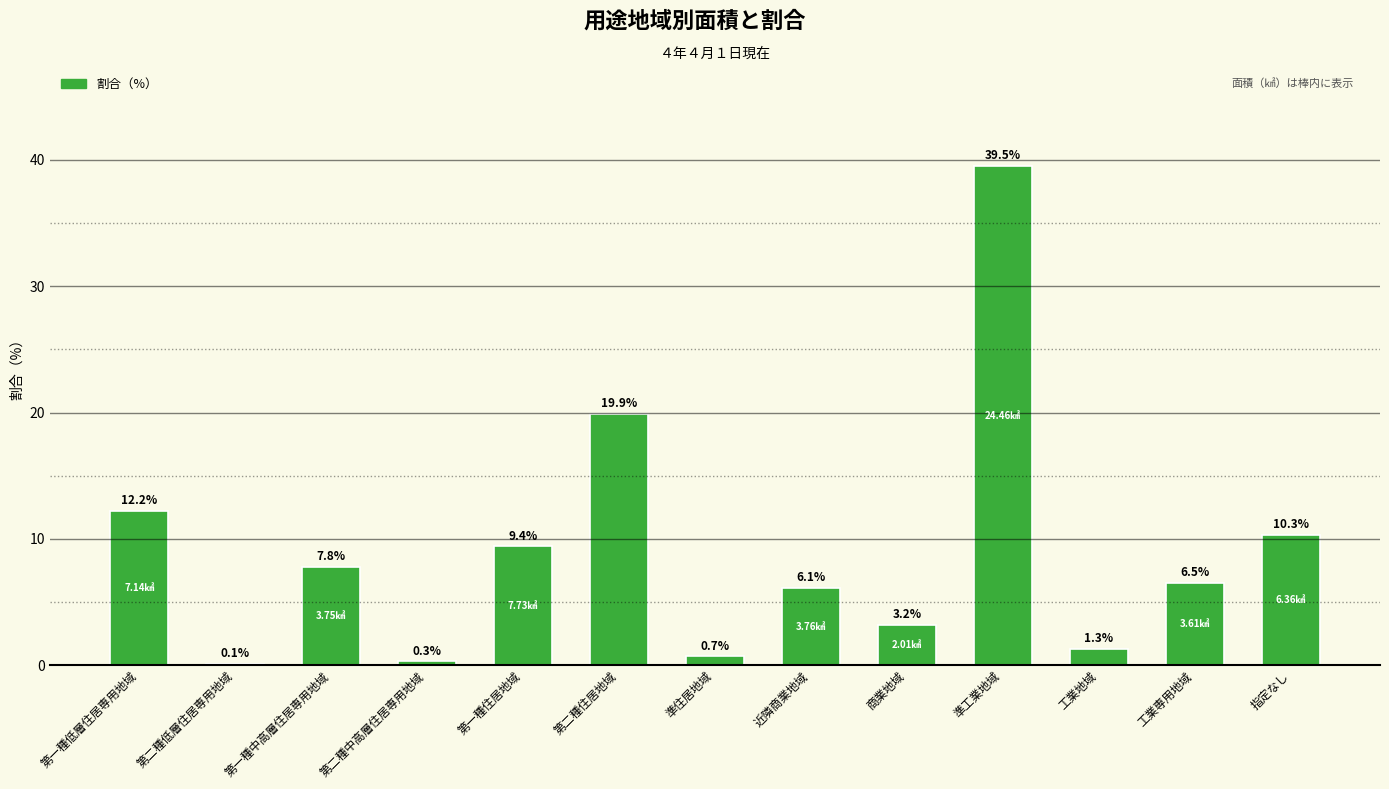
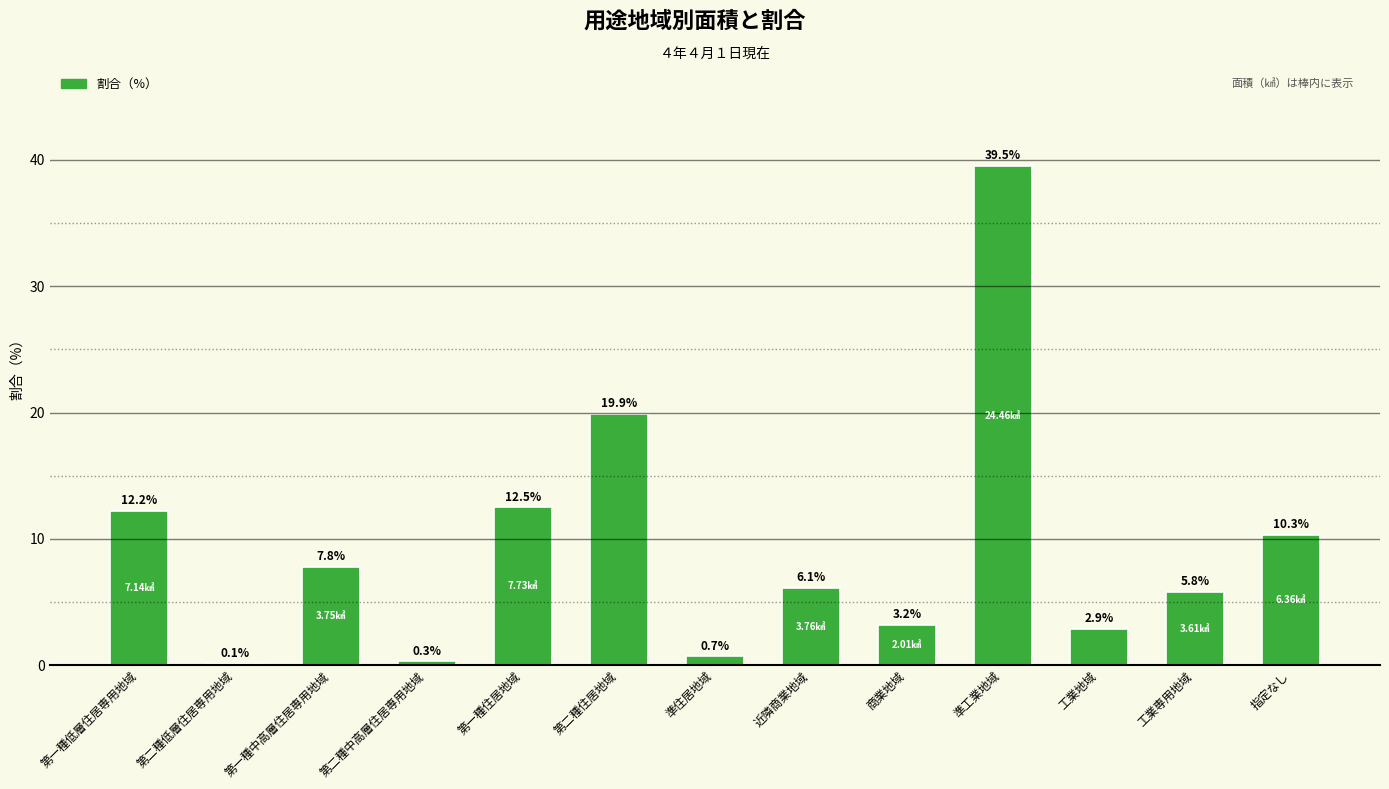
第一種住居地域: 9.4% -> 12.5%
工業地域: 1.3% -> 2.9%
工業専用地域: 6.5% -> 5.8%
